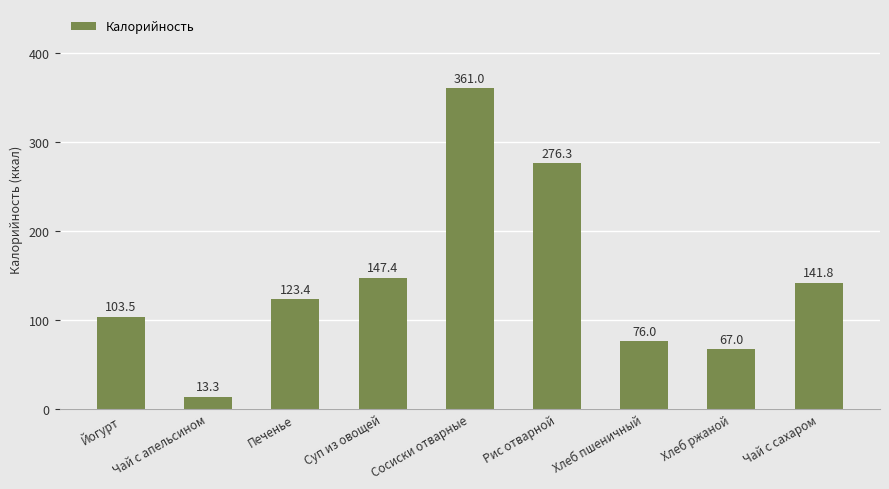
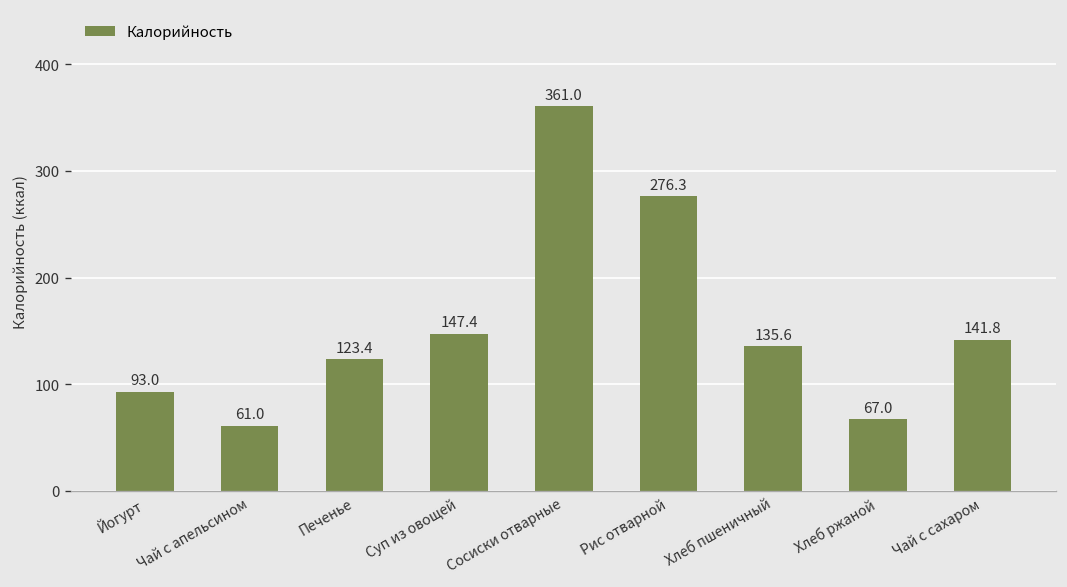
Йогурт: 103.5 -> 93.0
Чай с апельсином: 13.3 -> 61.0
Хлеб пшеничный: 76.0 -> 135.6
